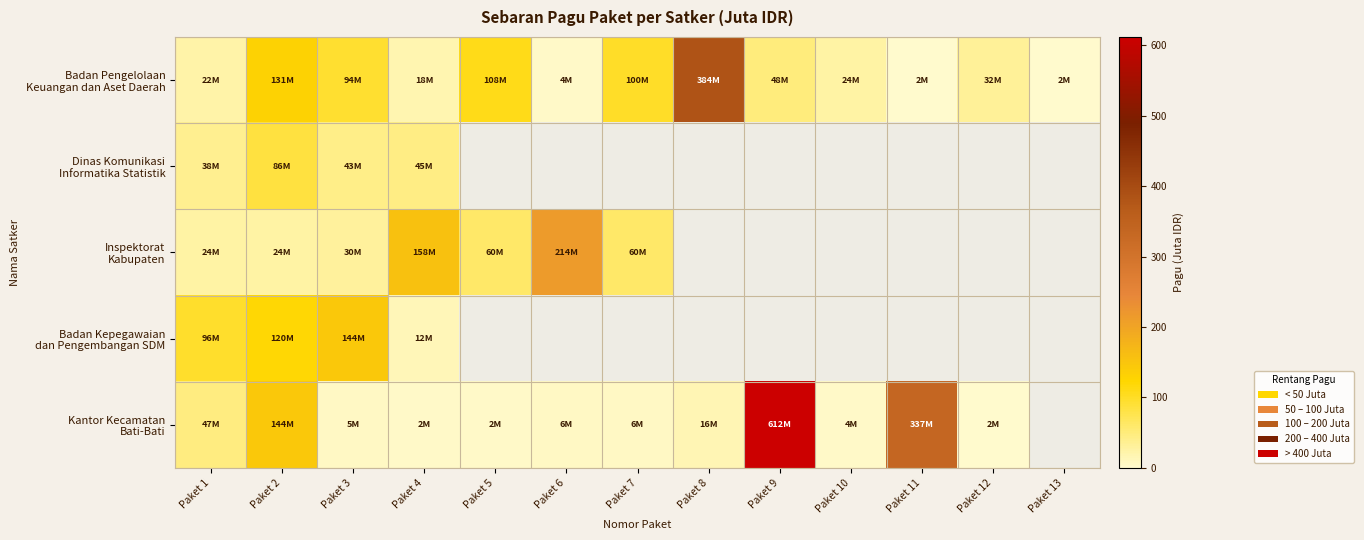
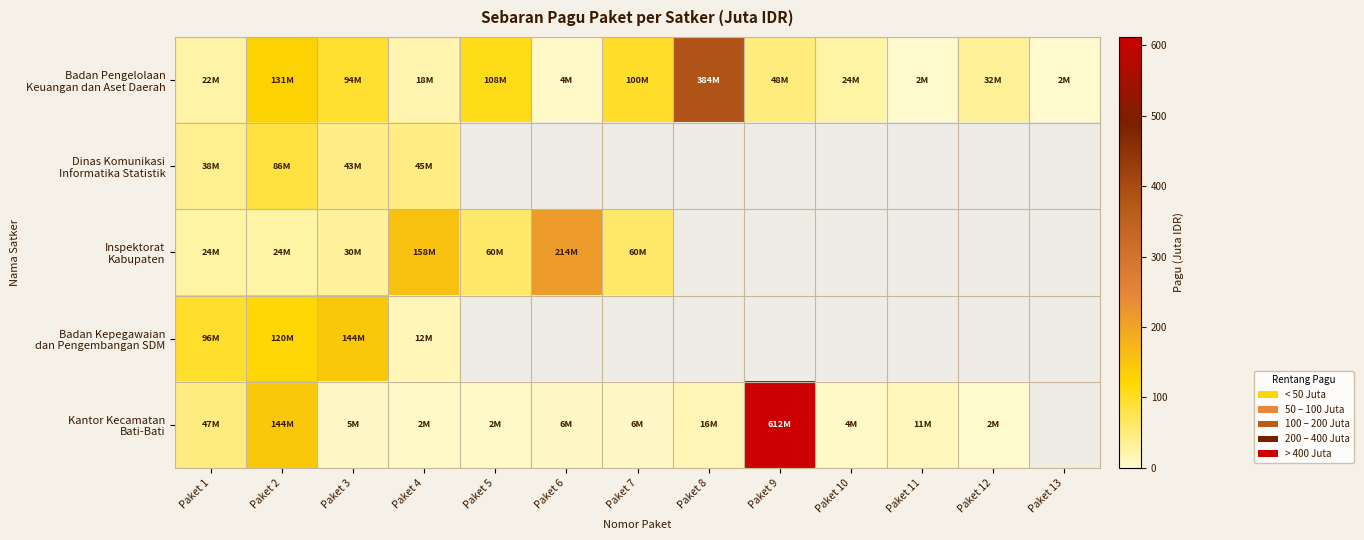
Kantor Kecamatan Bati-Bati, Paket 11: 337M -> 11M
